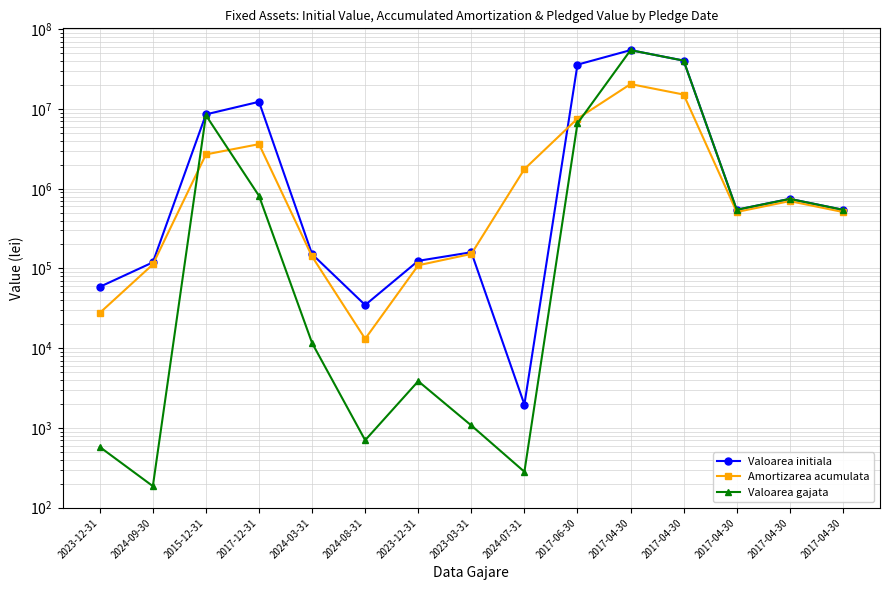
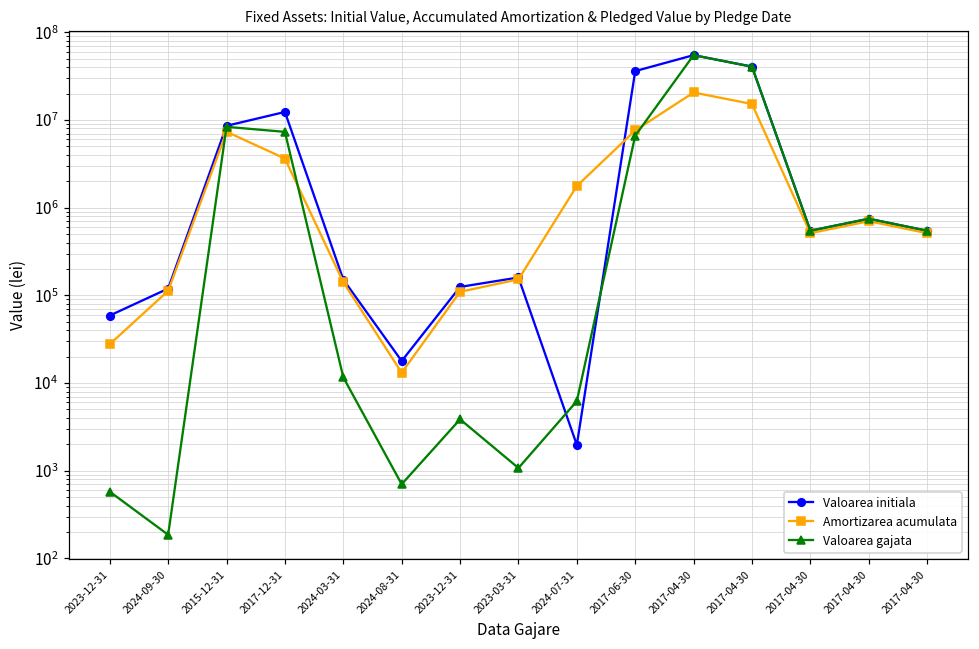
Amortizarea acumulata, 2015-12-31: 2700000 -> 7000000
Valoarea gajata, 2017-12-31: 800000 -> 7000000
Valoarea initiala, 2024-08-31: 30000 -> 18000
Valoarea gajata, 2024-07-31: 280 -> 6000
